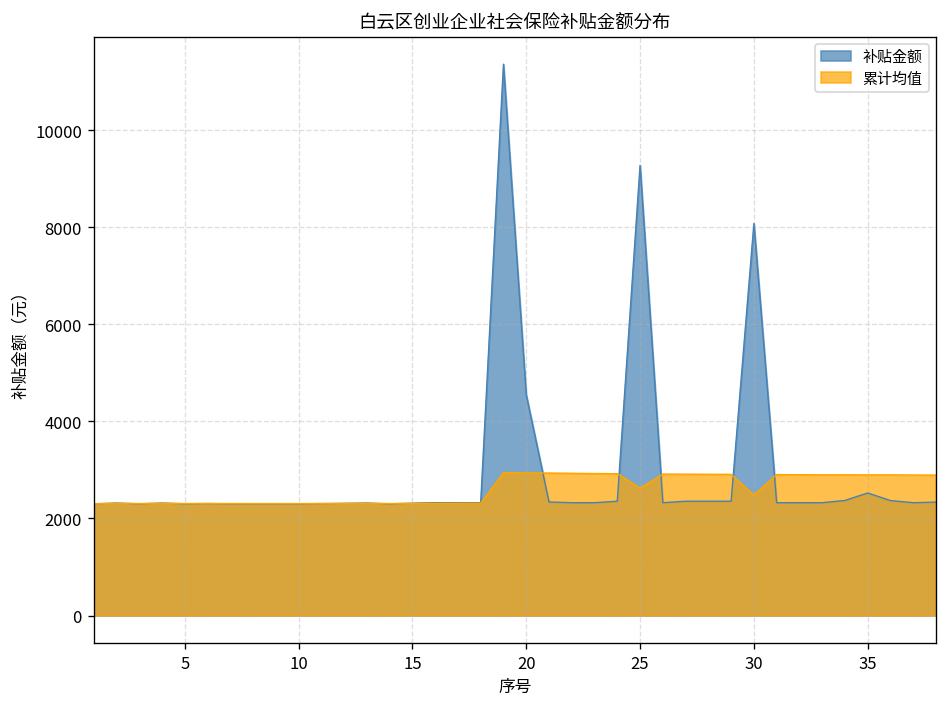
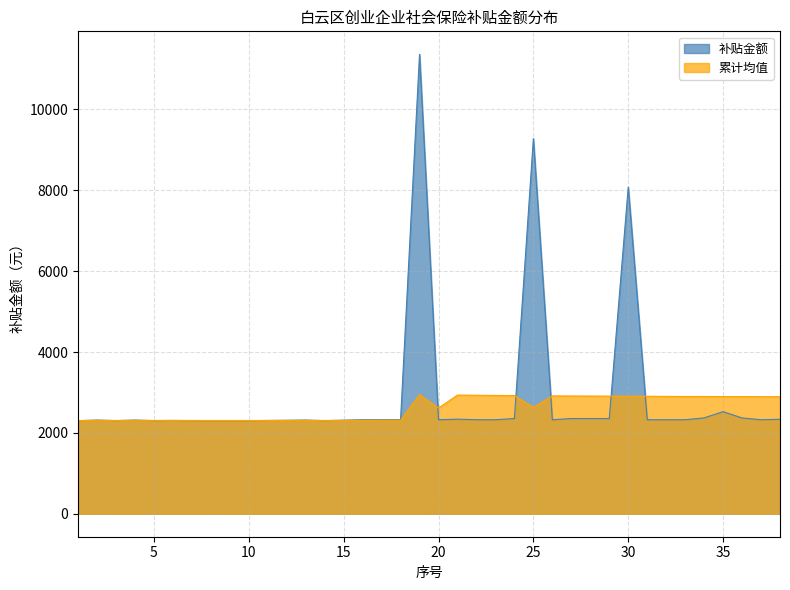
补贴金额, 20: 4500 -> 2300
累计均值, 20: 2900 -> 2600
累计均值, 30: 2500 -> 2900
